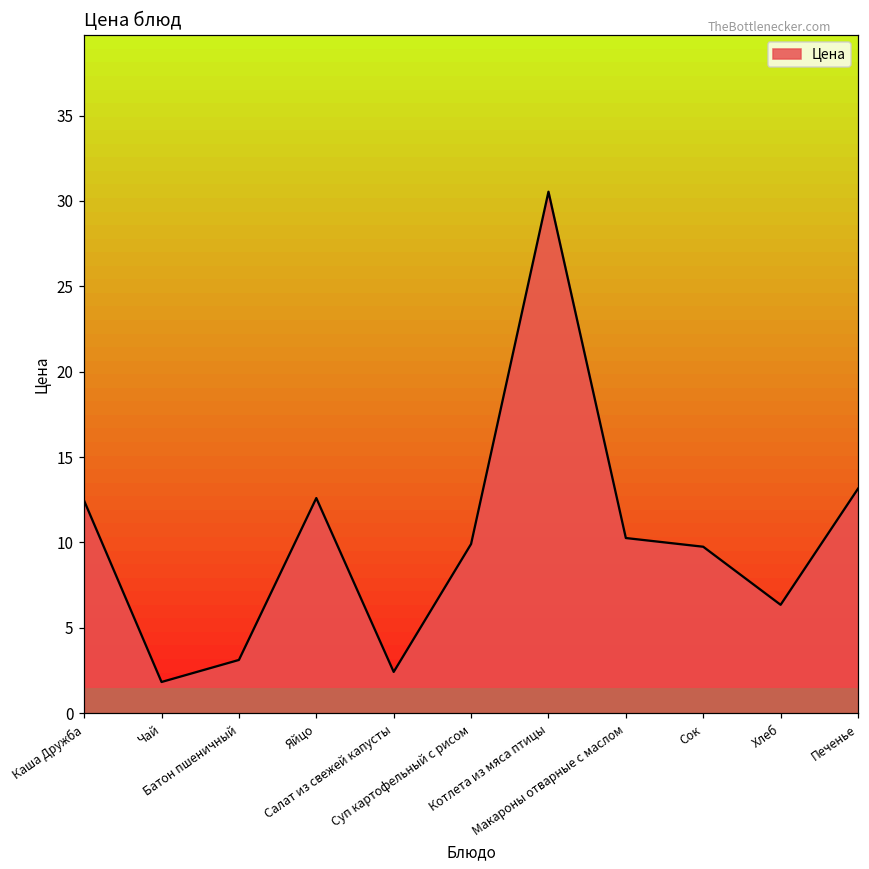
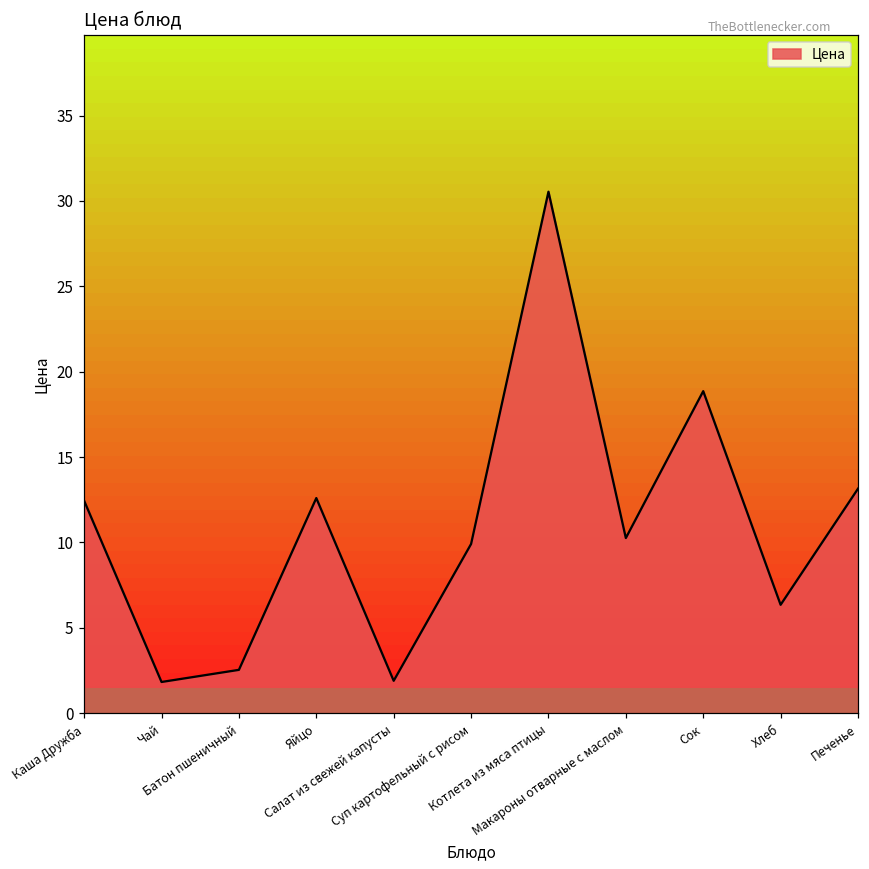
Батон пшеничный: 3.1 -> 2.5
Салат из свежей капусты: 2.4 -> 1.9
Сок: 9.8 -> 18.9
